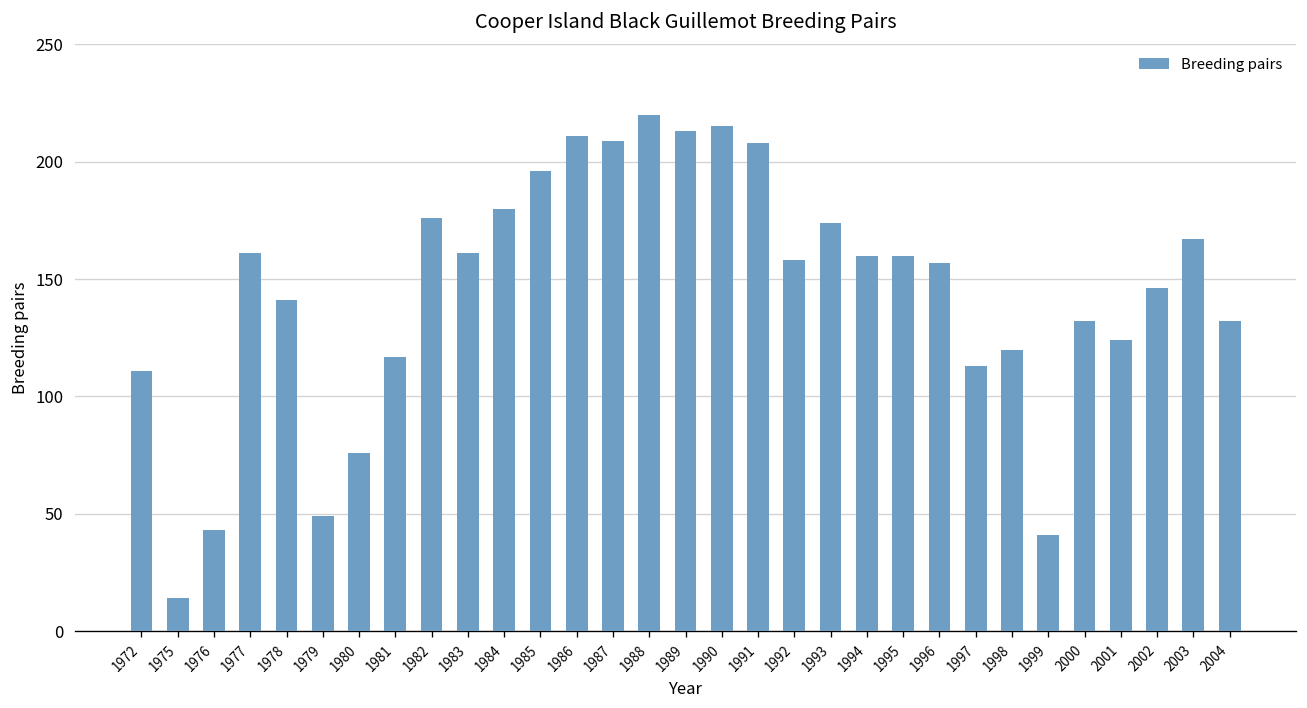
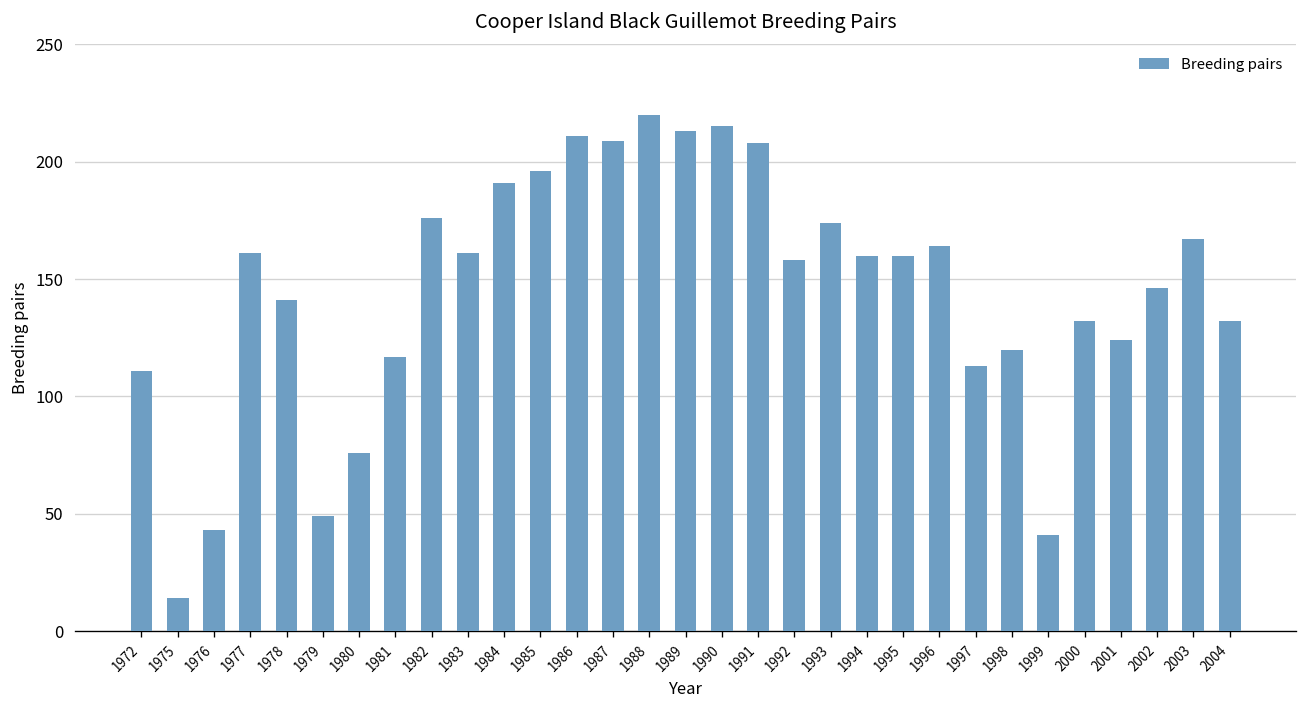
1984: 180 -> 191
1996: 157 -> 164
